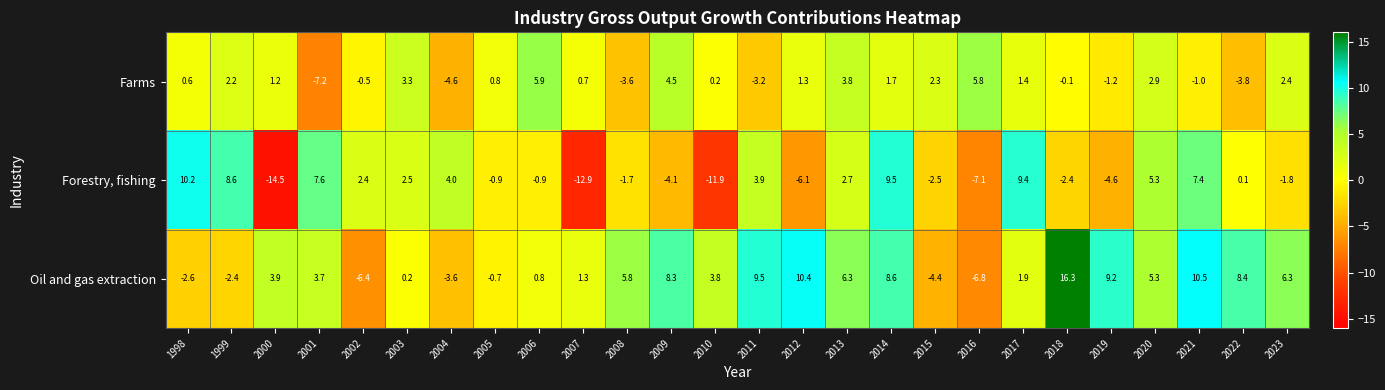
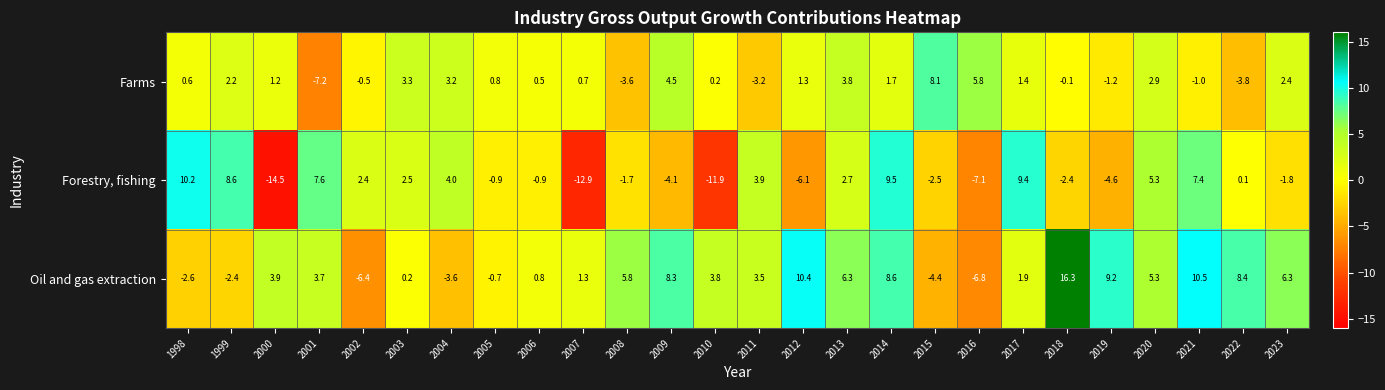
Farms, 2004: -4.6 -> 3.2
Farms, 2006: 5.9 -> 0.5
Farms, 2015: 2.3 -> 8.1
Oil and gas extraction, 2011: 9.5 -> 3.5
